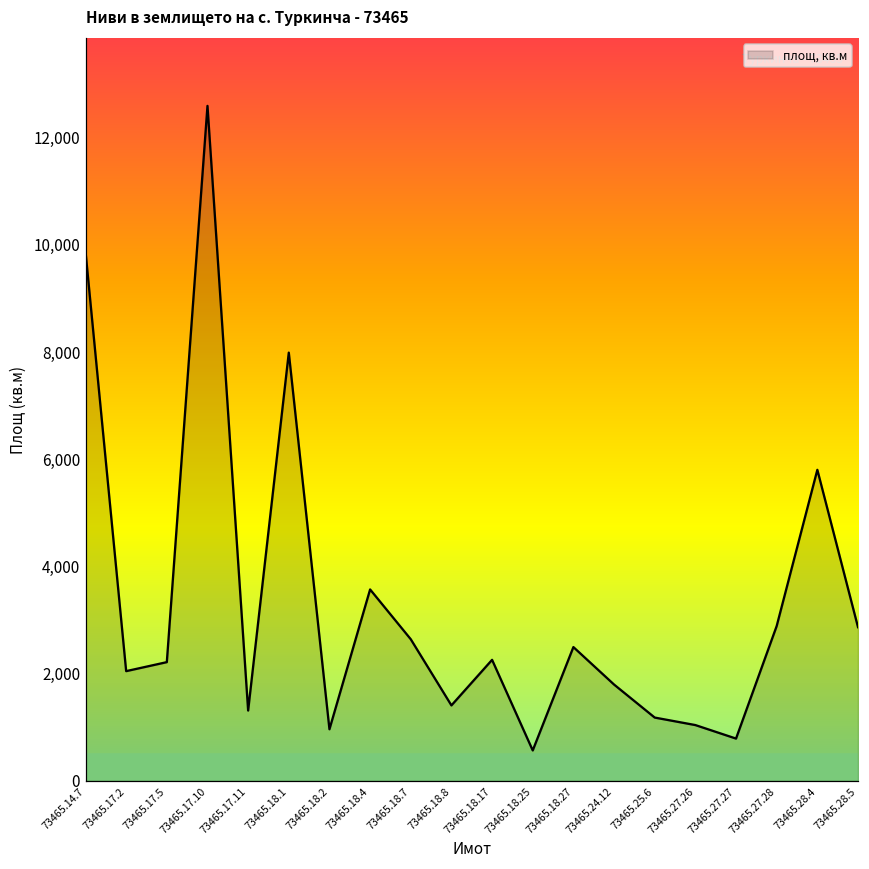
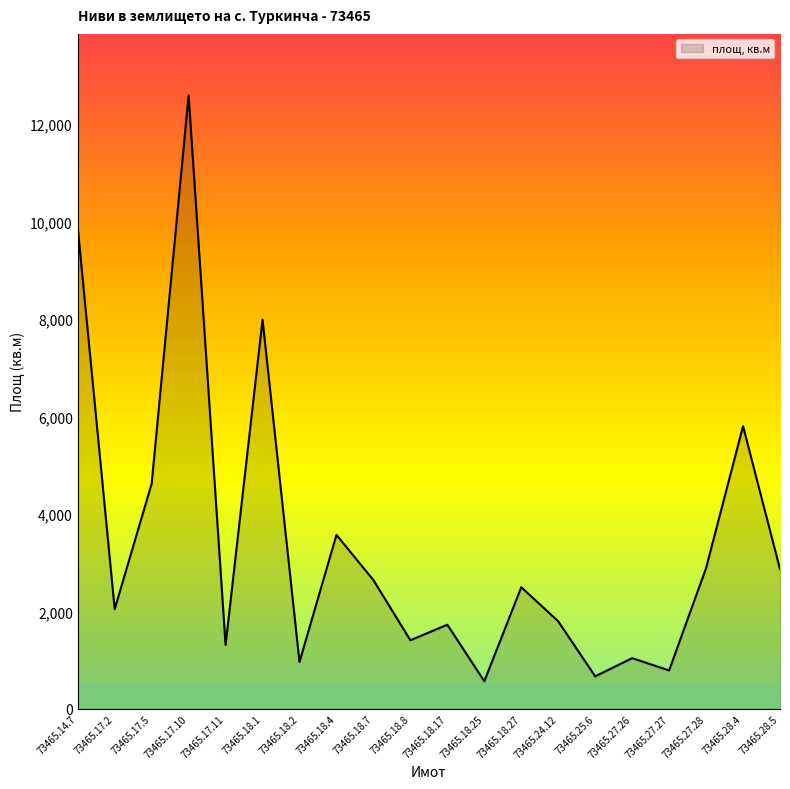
73465.17.5: 2,200 -> 4,600
73465.18.17: 2,300 -> 1,700
73465.25.6: 1,200 -> 700
